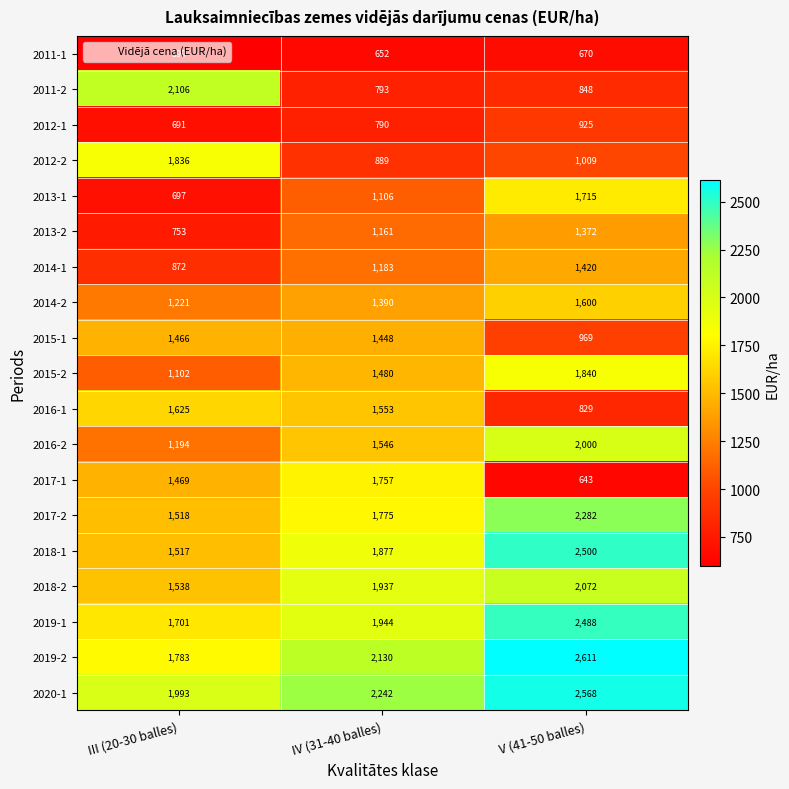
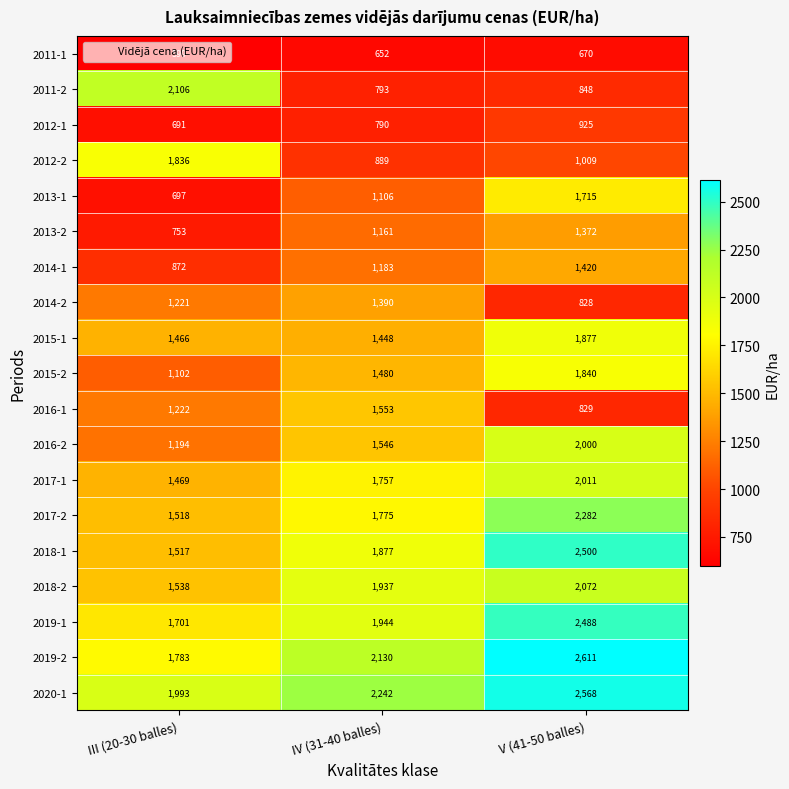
2014-2, V (41-50 balles): 1,600 -> 828
2015-1, V (41-50 balles): 969 -> 1,877
2016-1, III (20-30 balles): 1,625 -> 1,222
2017-1, V (41-50 balles): 643 -> 2,011
